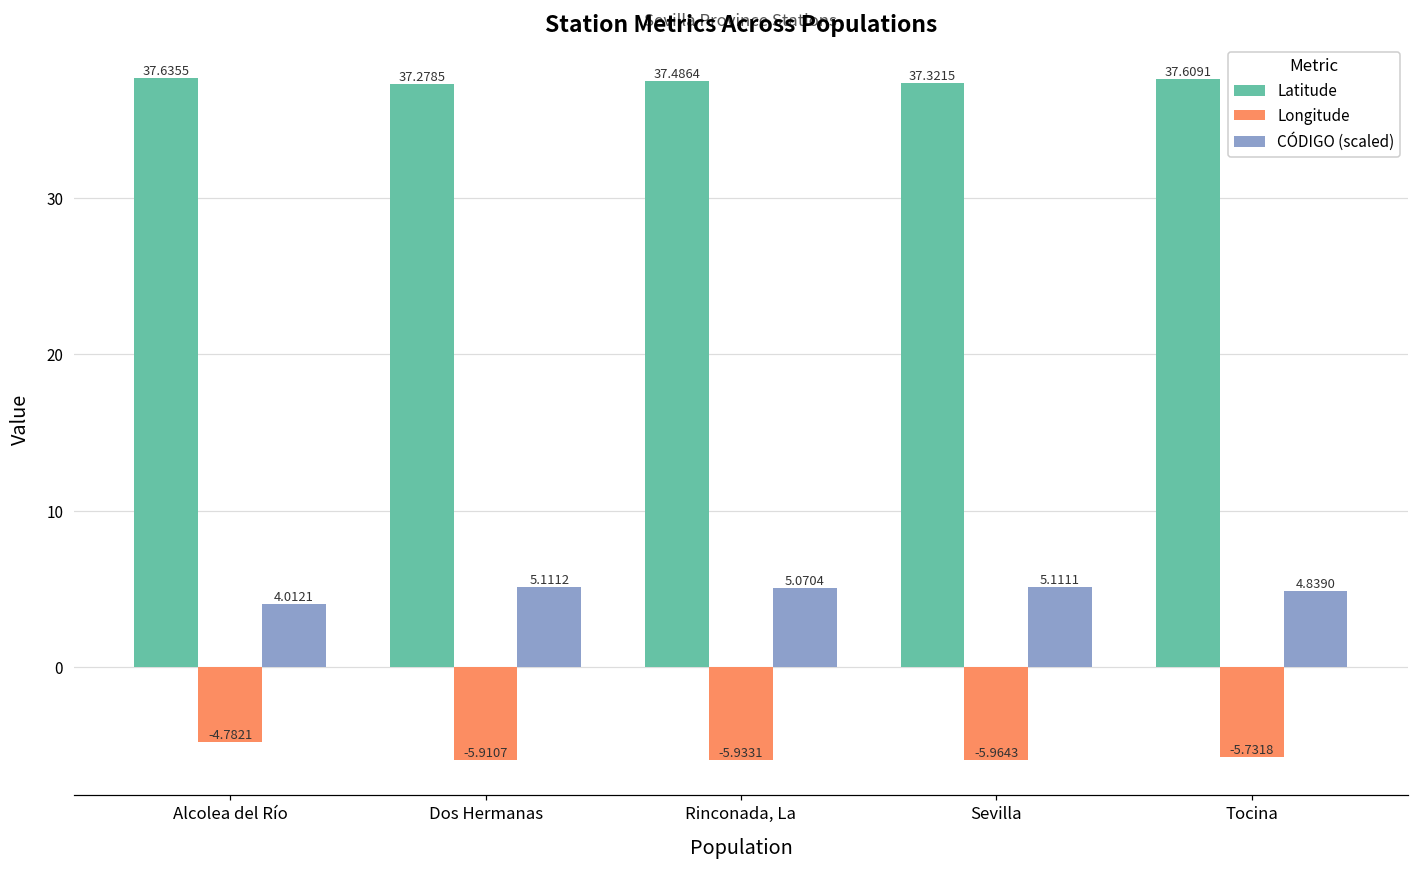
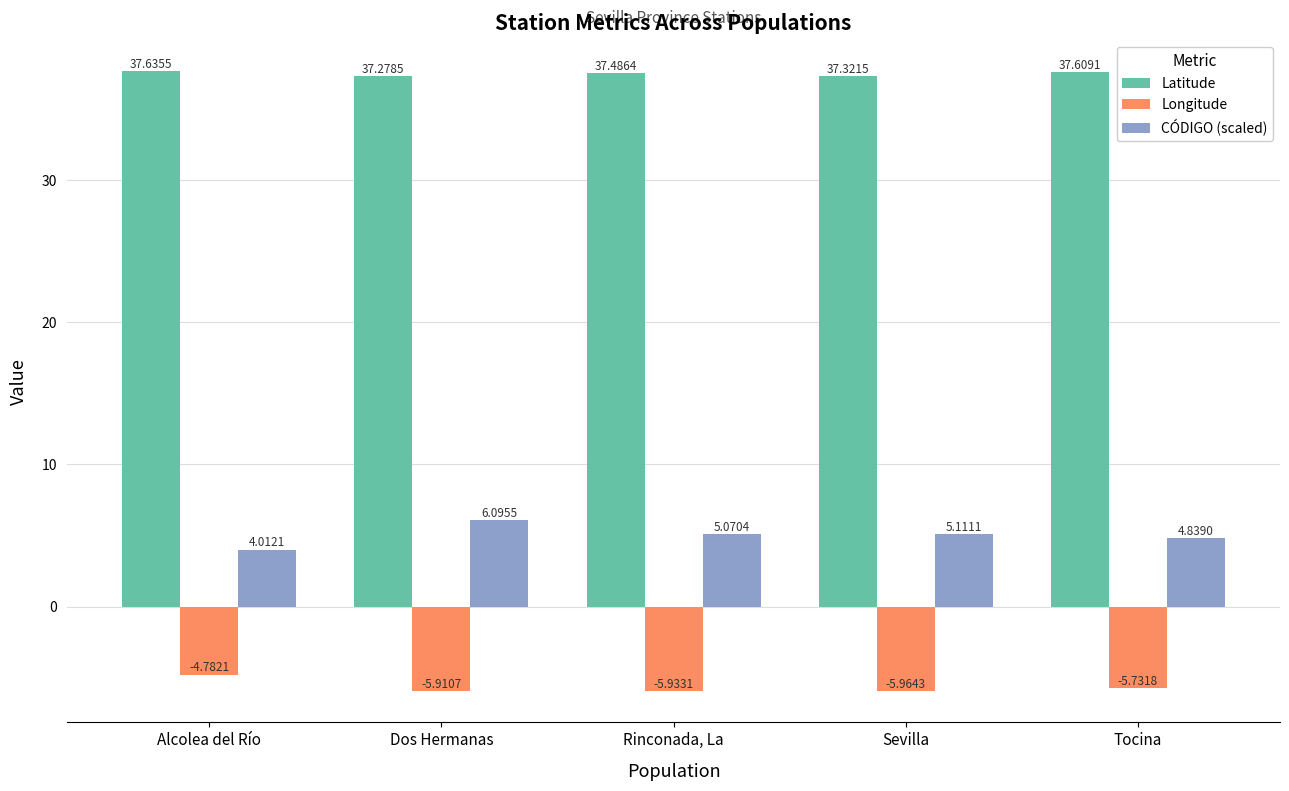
CÓDIGO (scaled), Dos Hermanas: 5.1112 -> 6.0955
